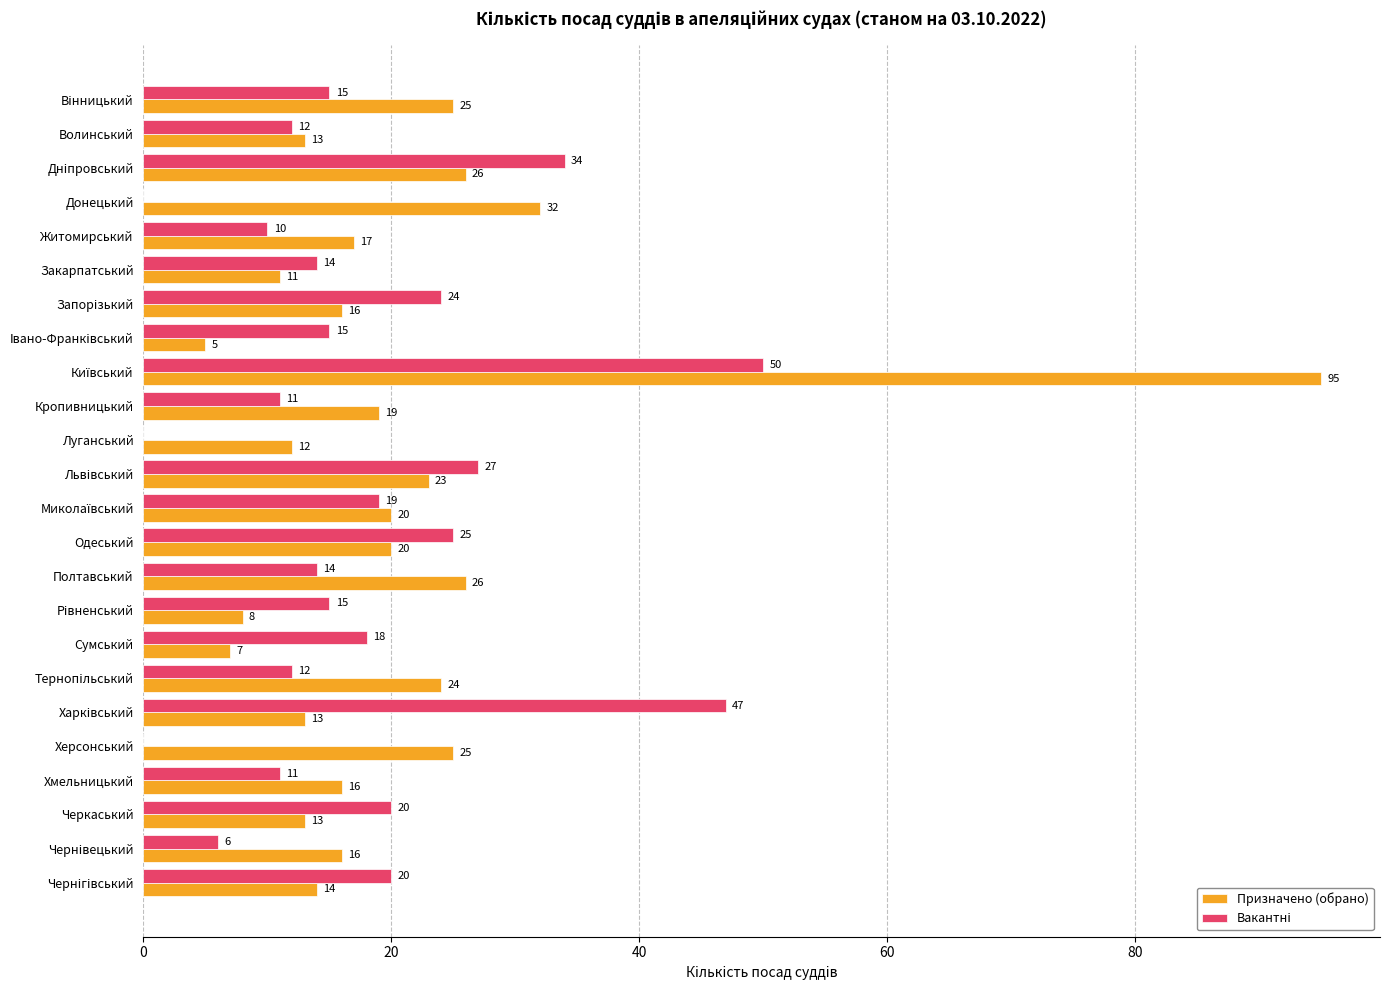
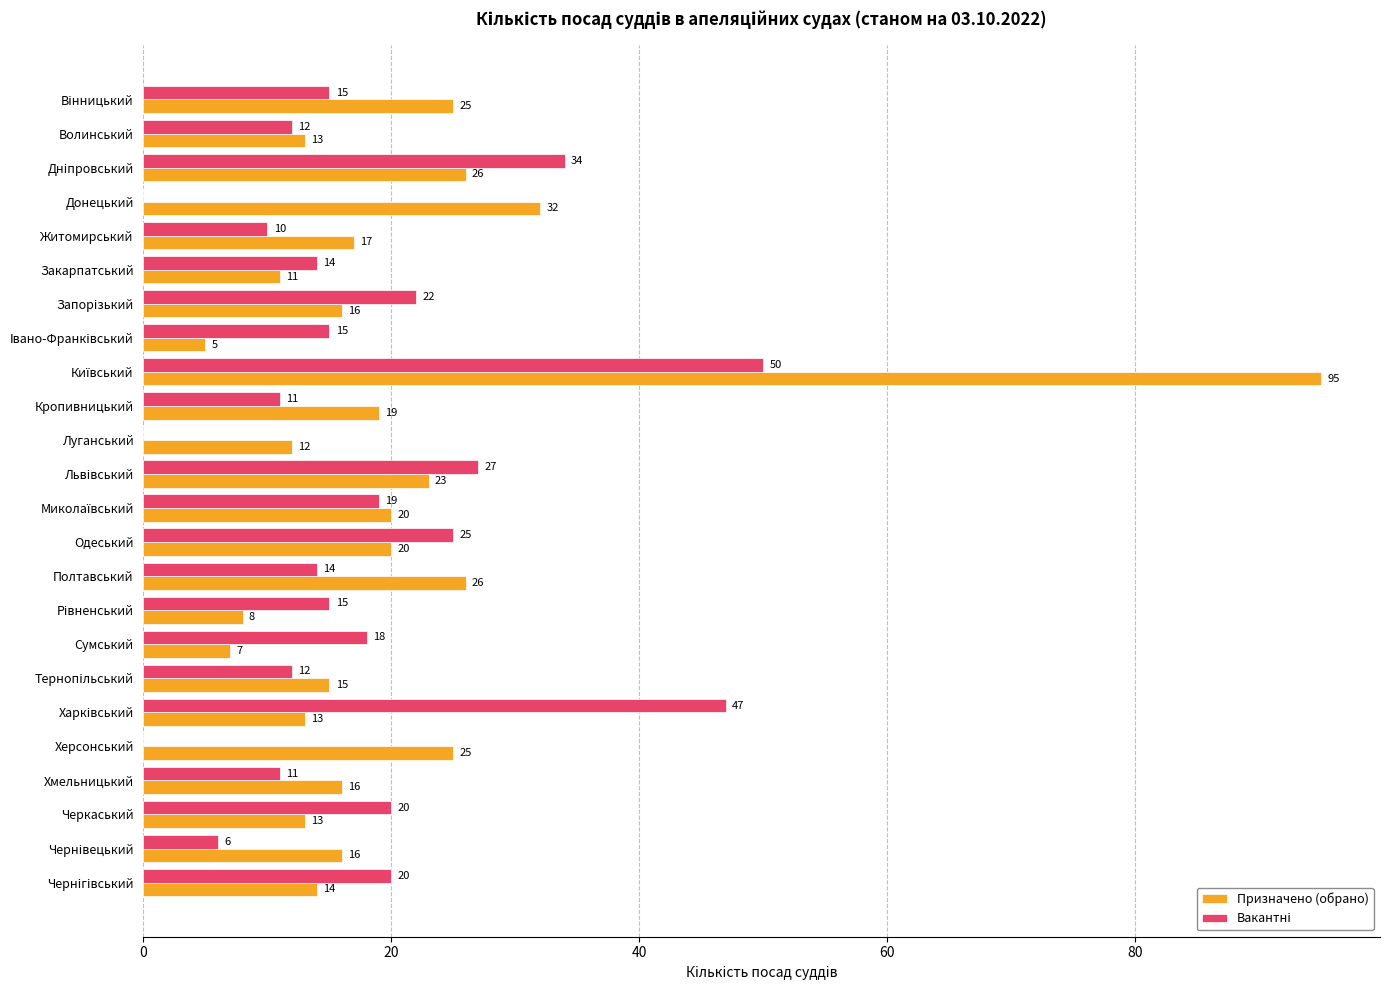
Вакантні, Запорізький: 24 -> 22
Призначено (обрано), Тернопільський: 24 -> 15
